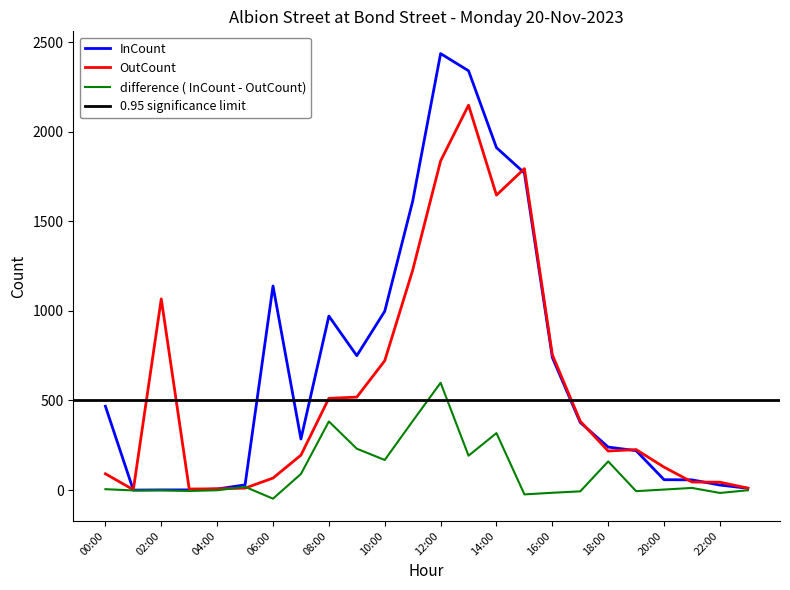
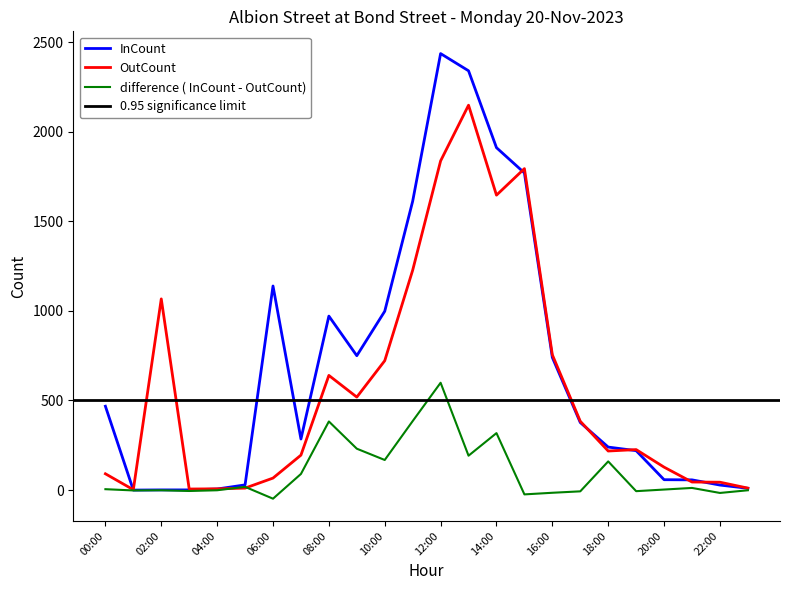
OutCount, 08:00: 510 -> 640
